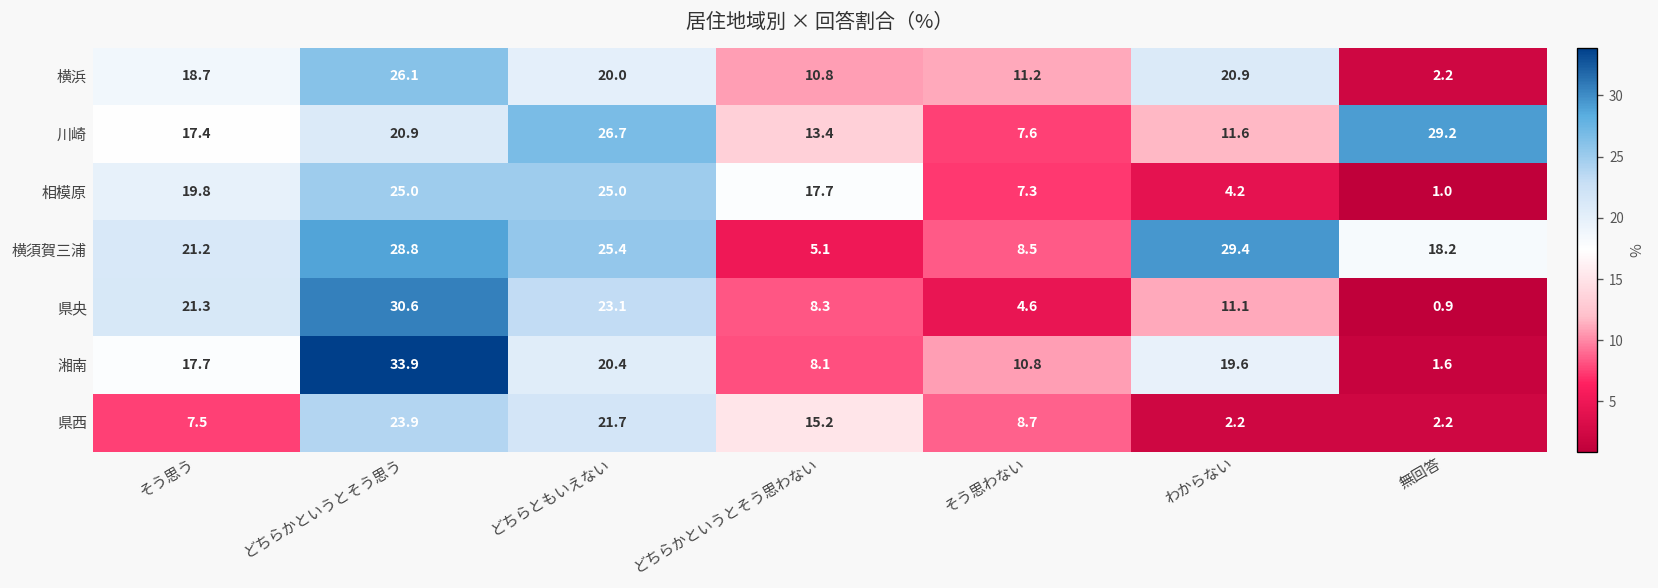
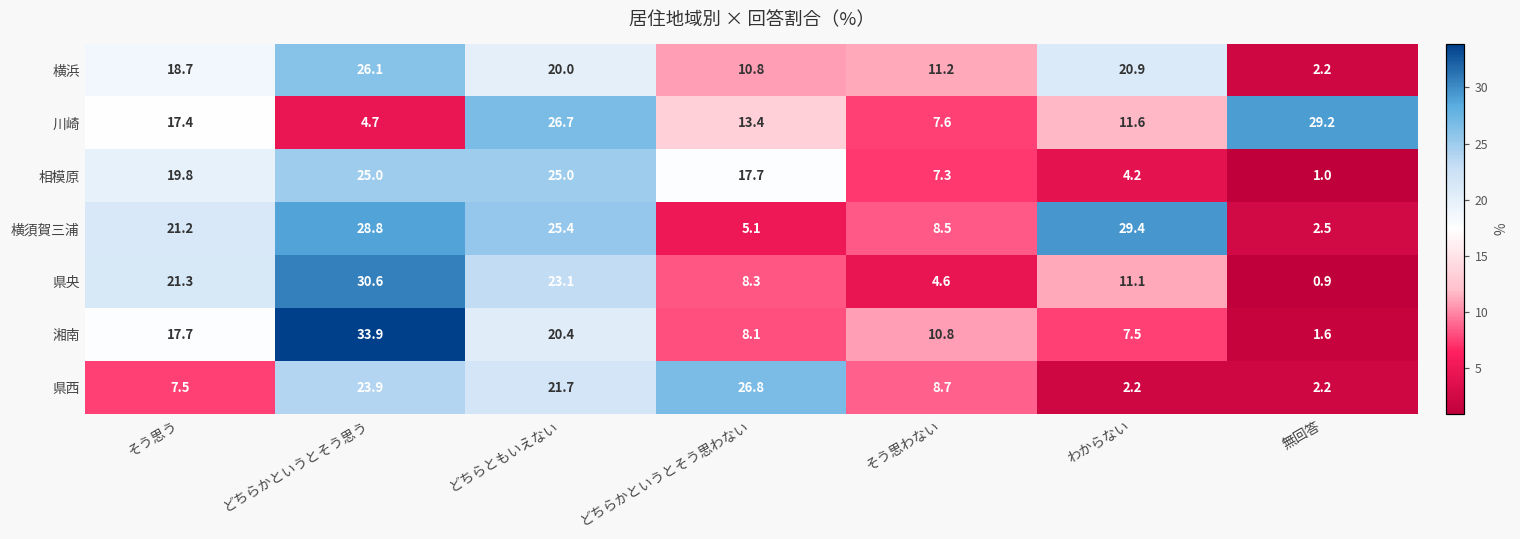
川崎, どちらかというとそう思う: 20.9 -> 4.7
横須賀三浦, 無回答: 18.2 -> 2.5
湘南, わからない: 19.6 -> 7.5
県西, どちらかというとそう思わない: 15.2 -> 26.8
